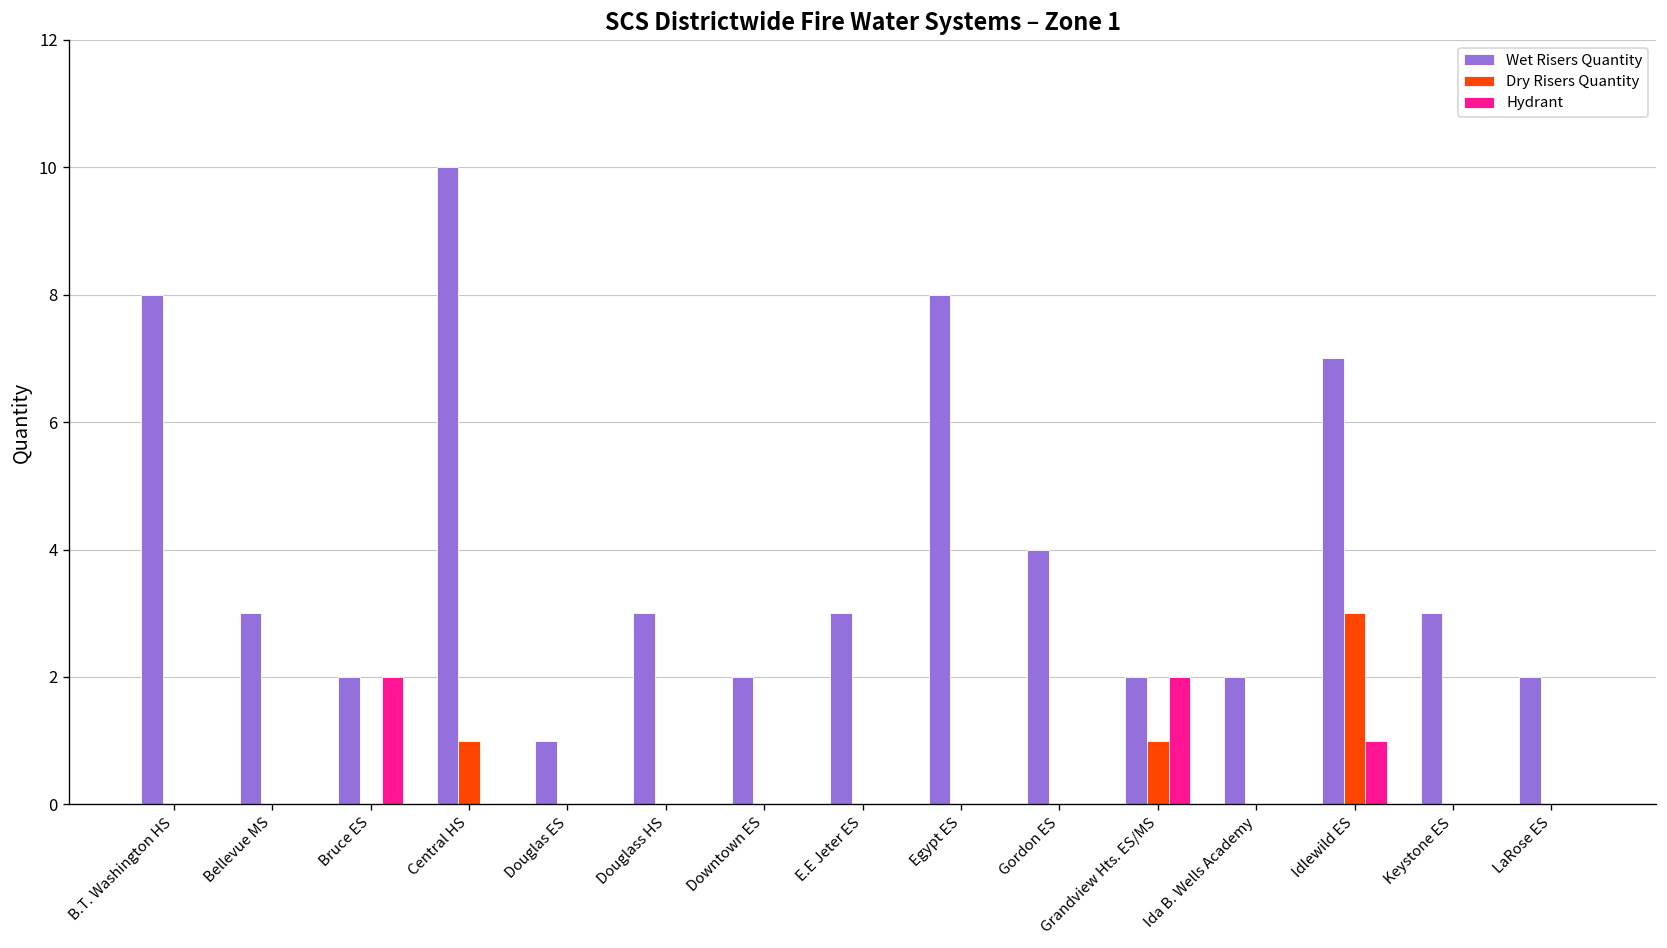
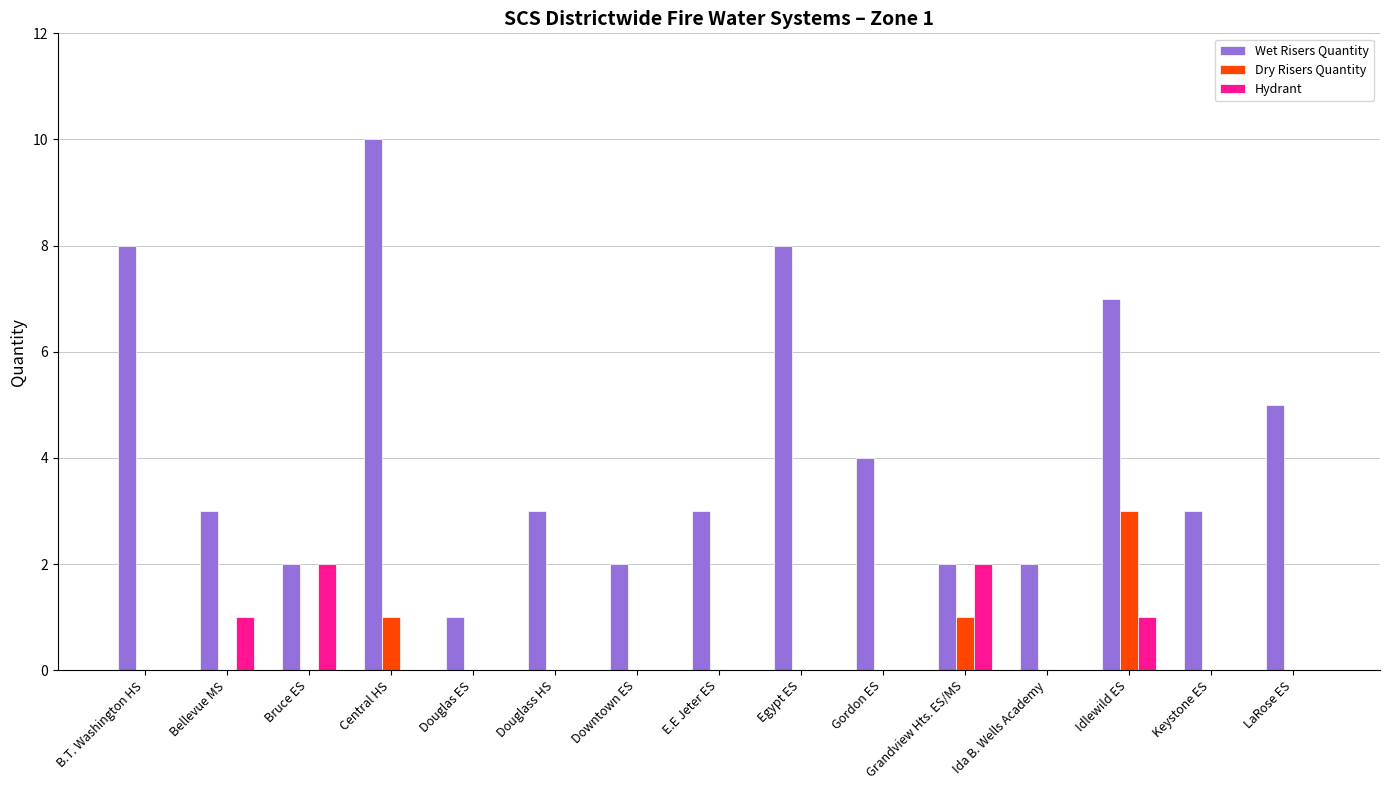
Hydrant, Bellevue MS: 0 -> 1
Wet Risers Quantity, LaRose ES: 2 -> 5
